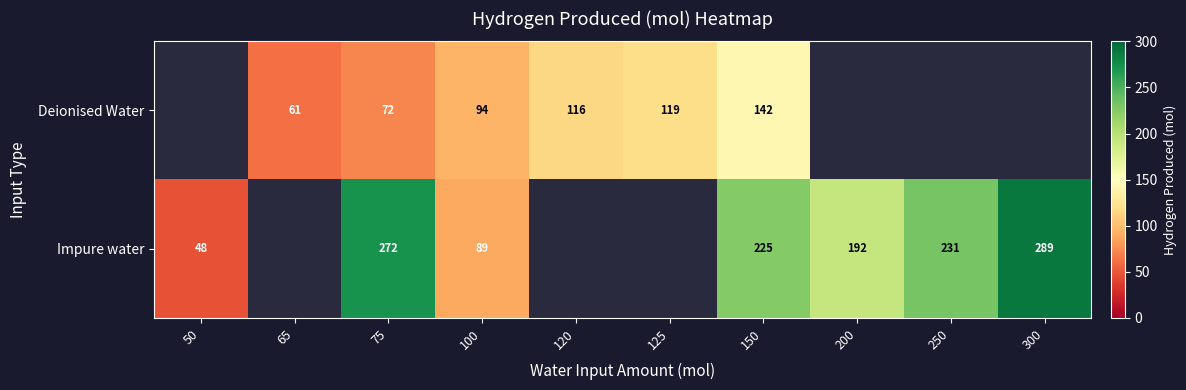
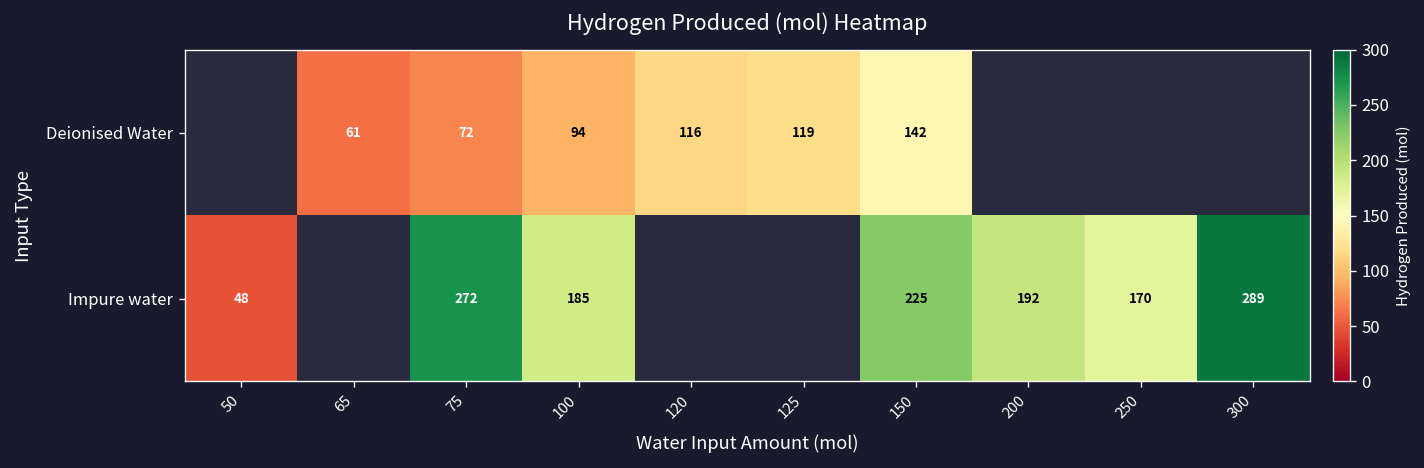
Impure water, 100: 89 -> 185
Impure water, 250: 231 -> 170
